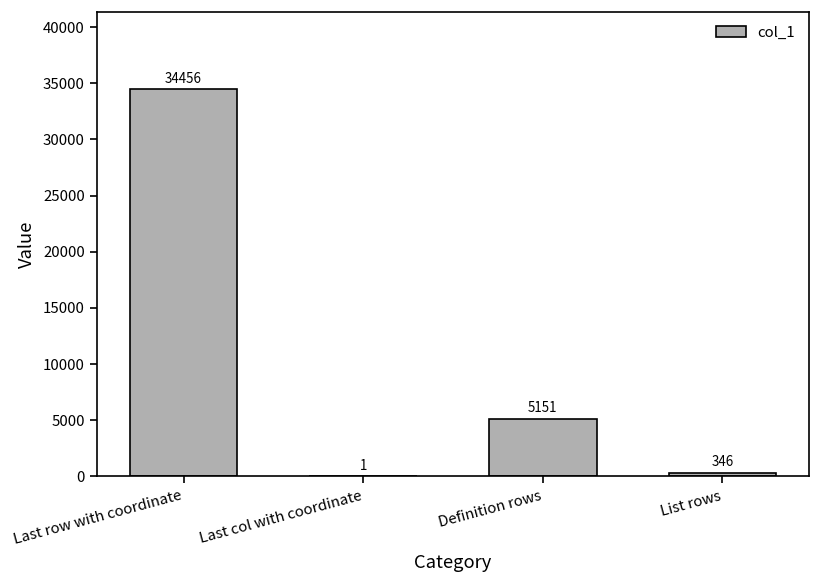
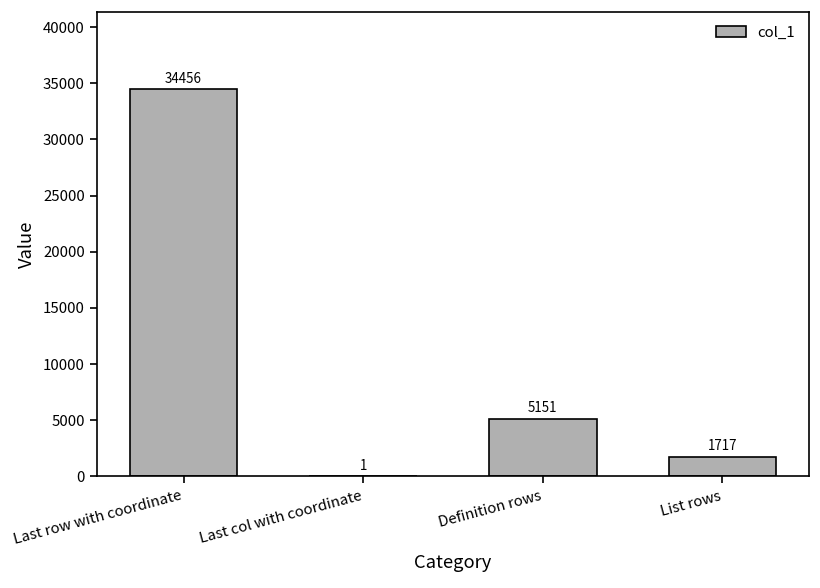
List rows: 346 -> 1717
